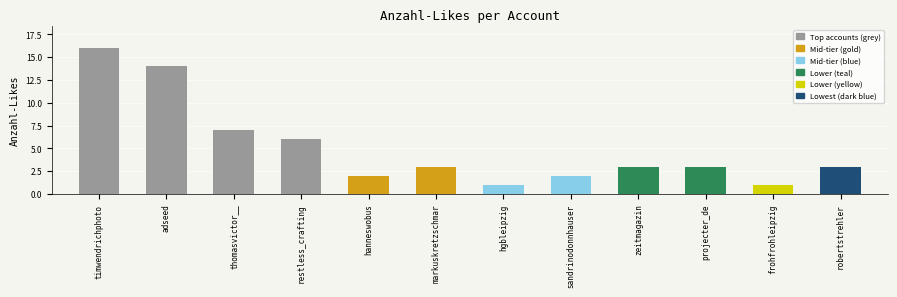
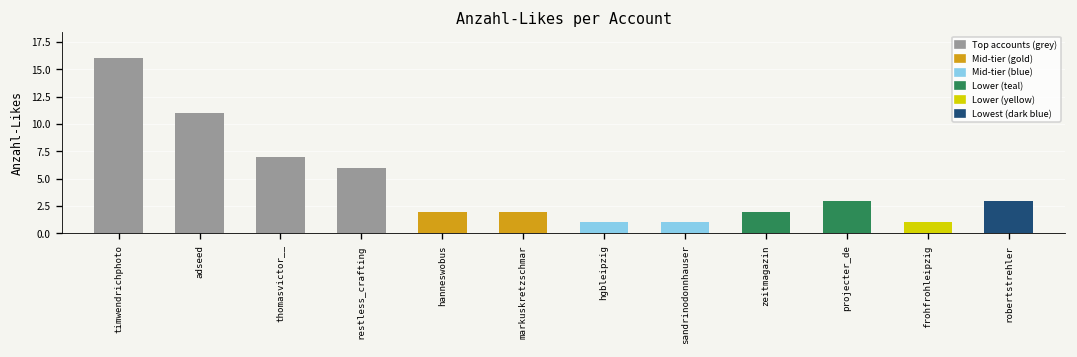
adseed: 14 -> 11
markuskretzschmar: 3 -> 2
sandrinodonnhauser: 2 -> 1
zeitmagazin: 3 -> 2
